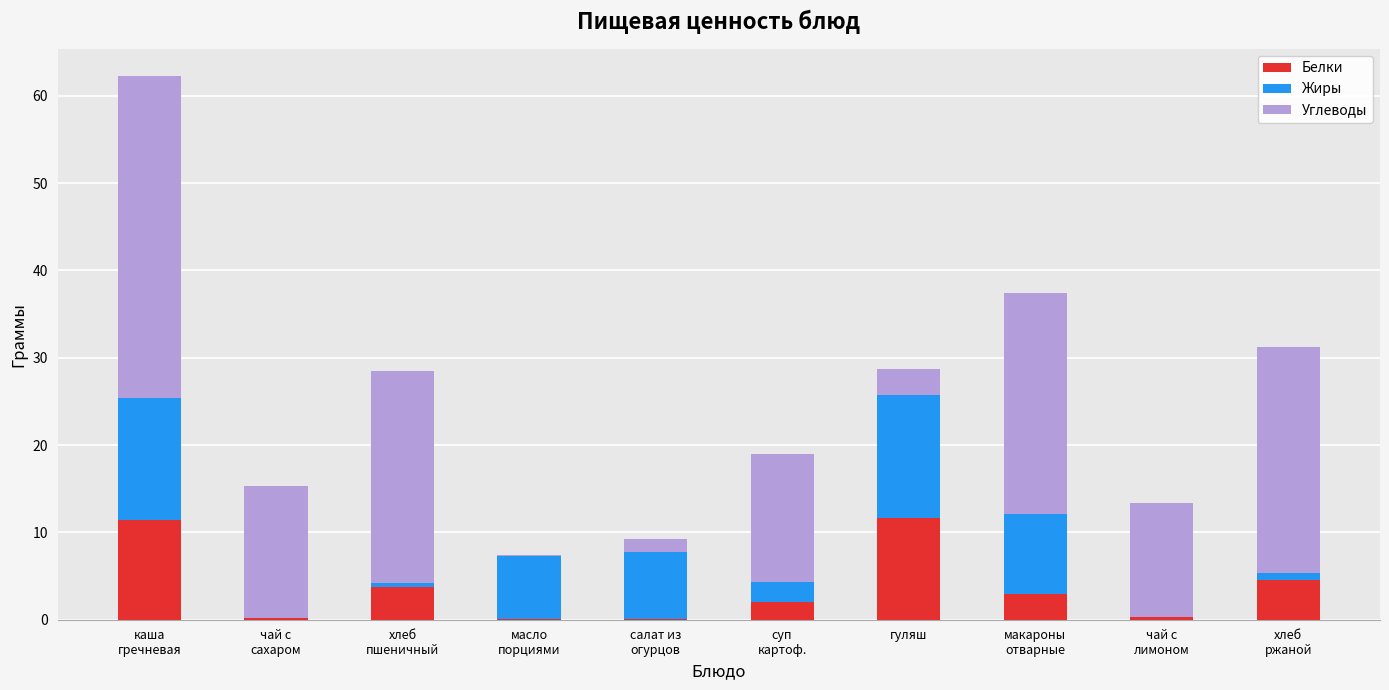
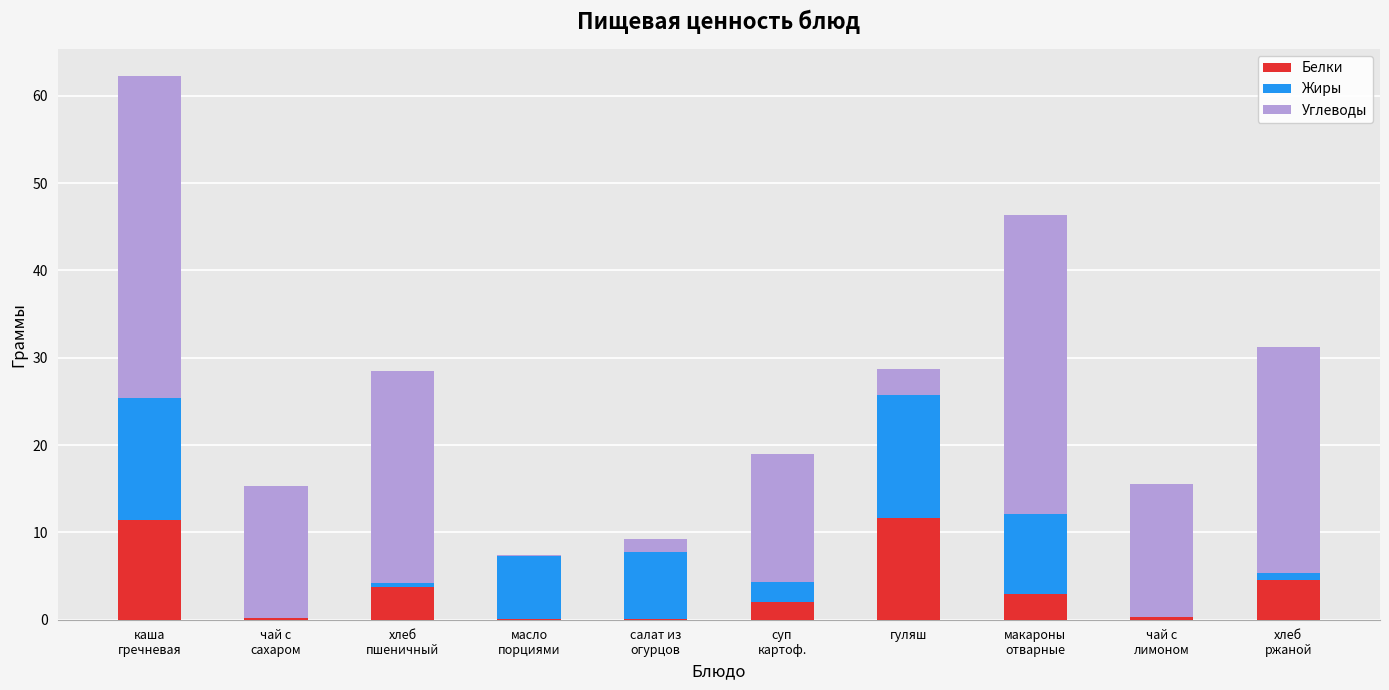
Углеводы, макароны отварные: 25 -> 34
Углеводы, чай с лимоном: 13 -> 15
